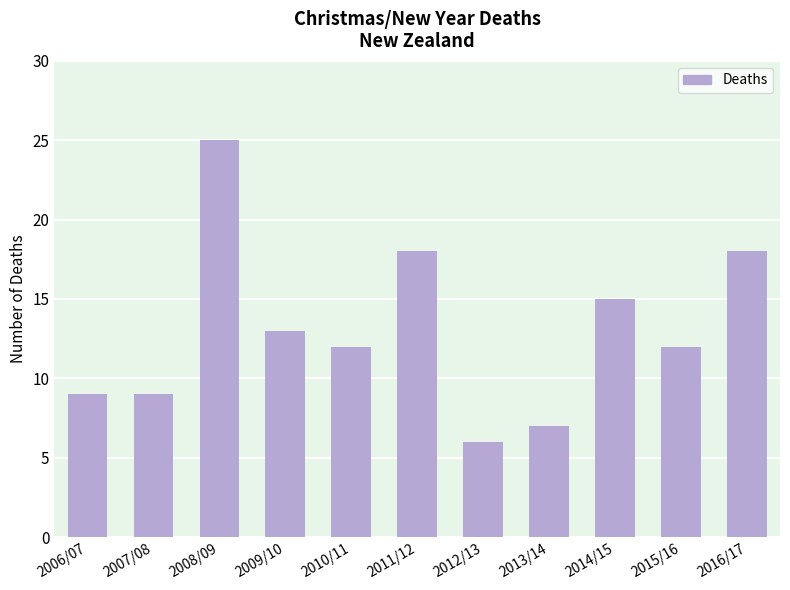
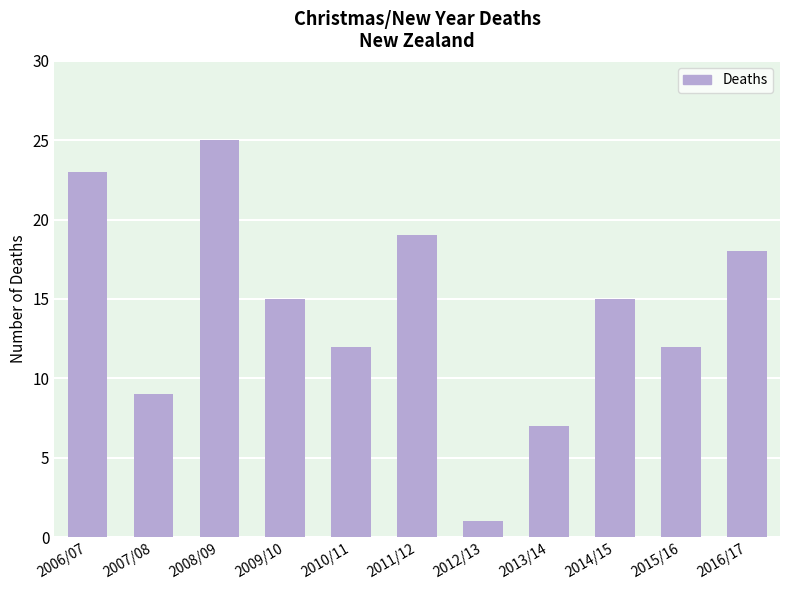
2006/07: 9 -> 23
2009/10: 13 -> 15
2011/12: 18 -> 19
2012/13: 6 -> 1
